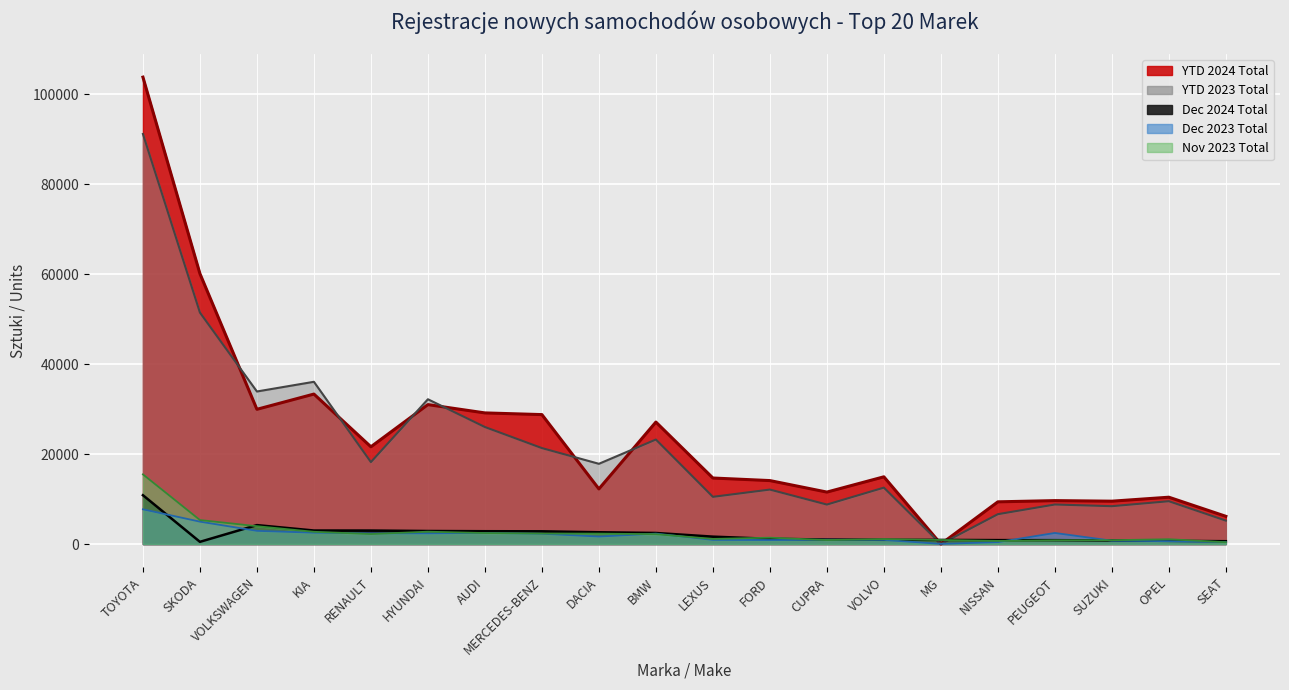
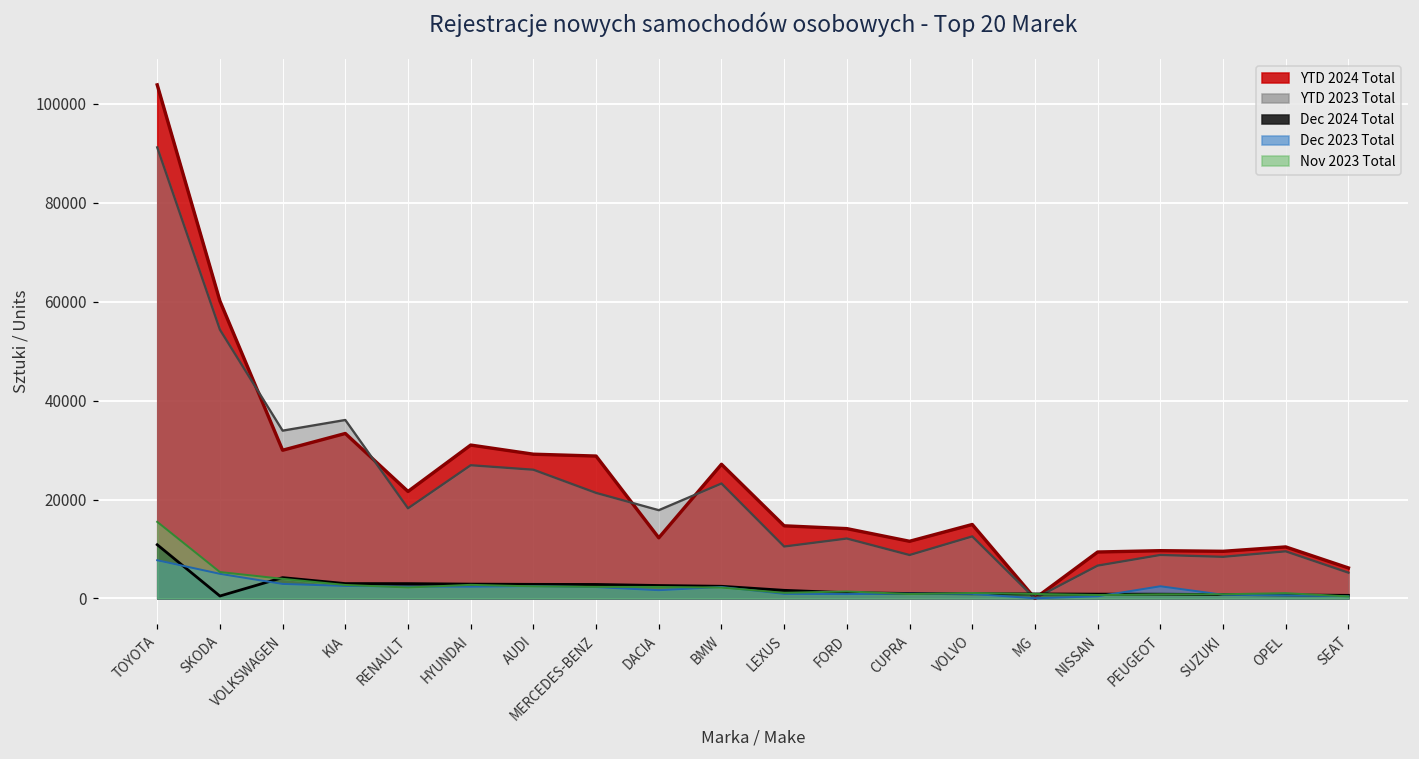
YTD 2023 Total, SKODA: 51000 -> 54000
YTD 2023 Total, HYUNDAI: 32000 -> 27000
